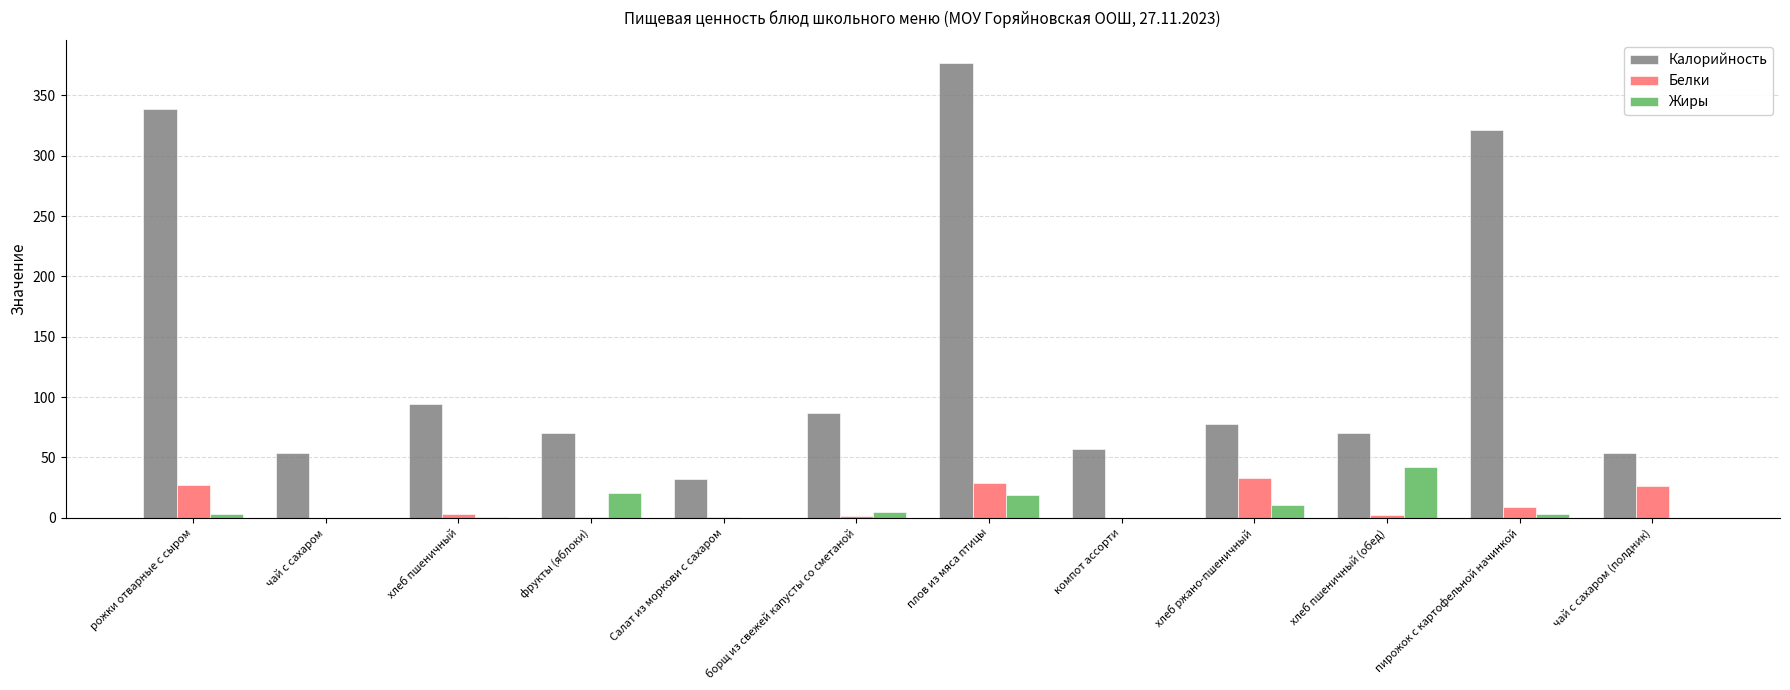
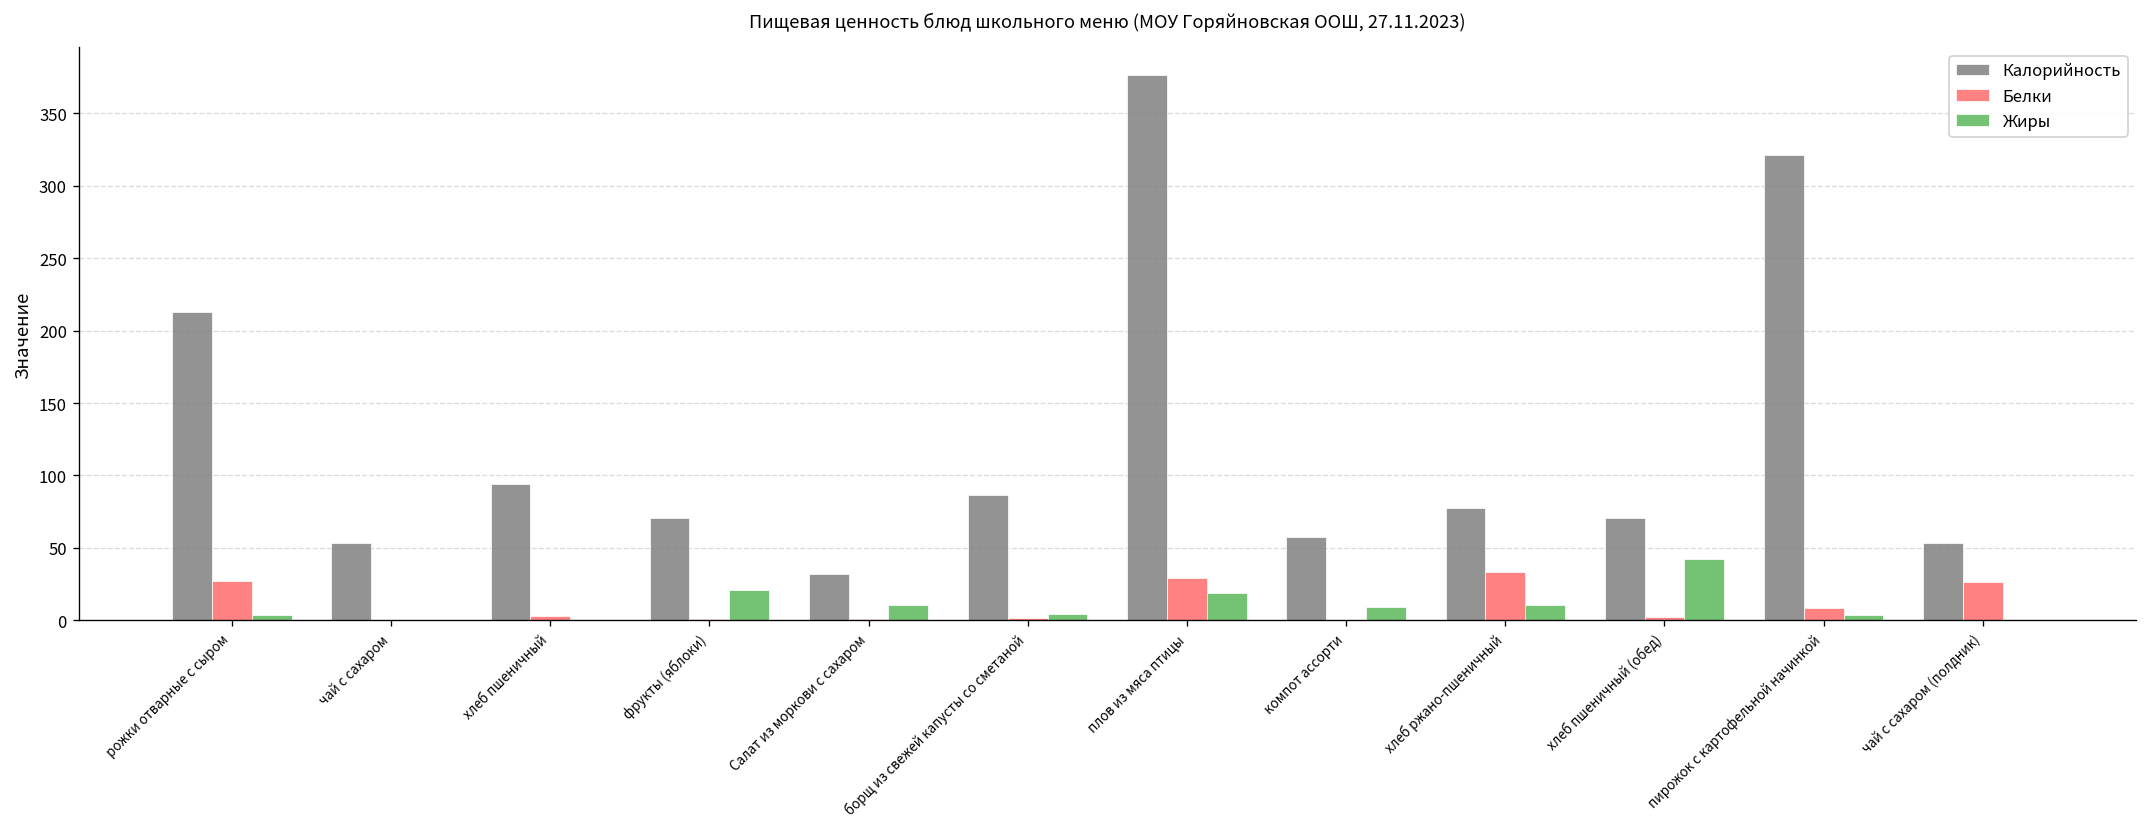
Калорийность, рожки отварные с сыром: 339 -> 213
Жиры, Салат из моркови с сахаром: 0 -> 10
Жиры, компот ассорти: 0 -> 9
